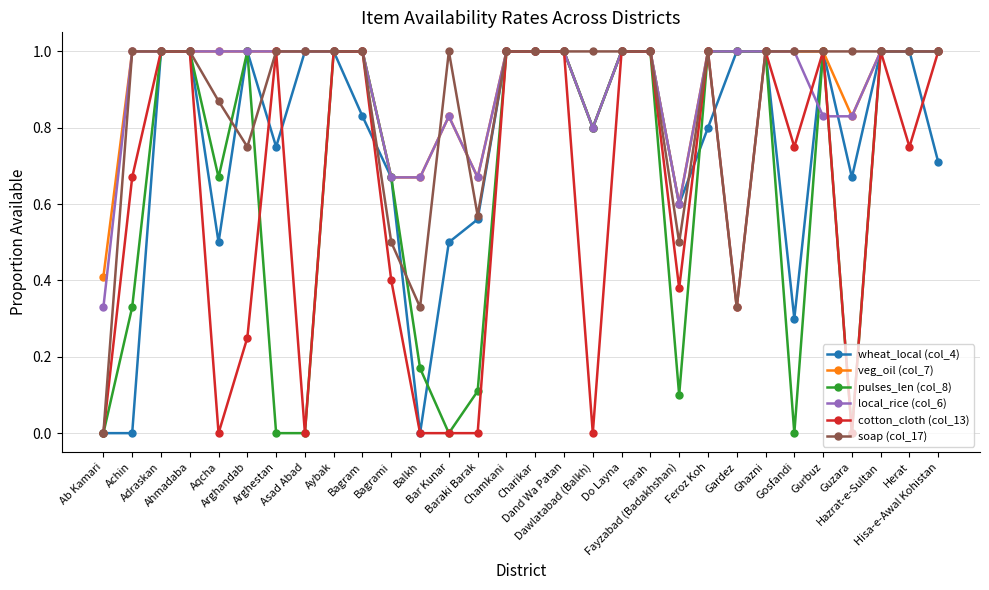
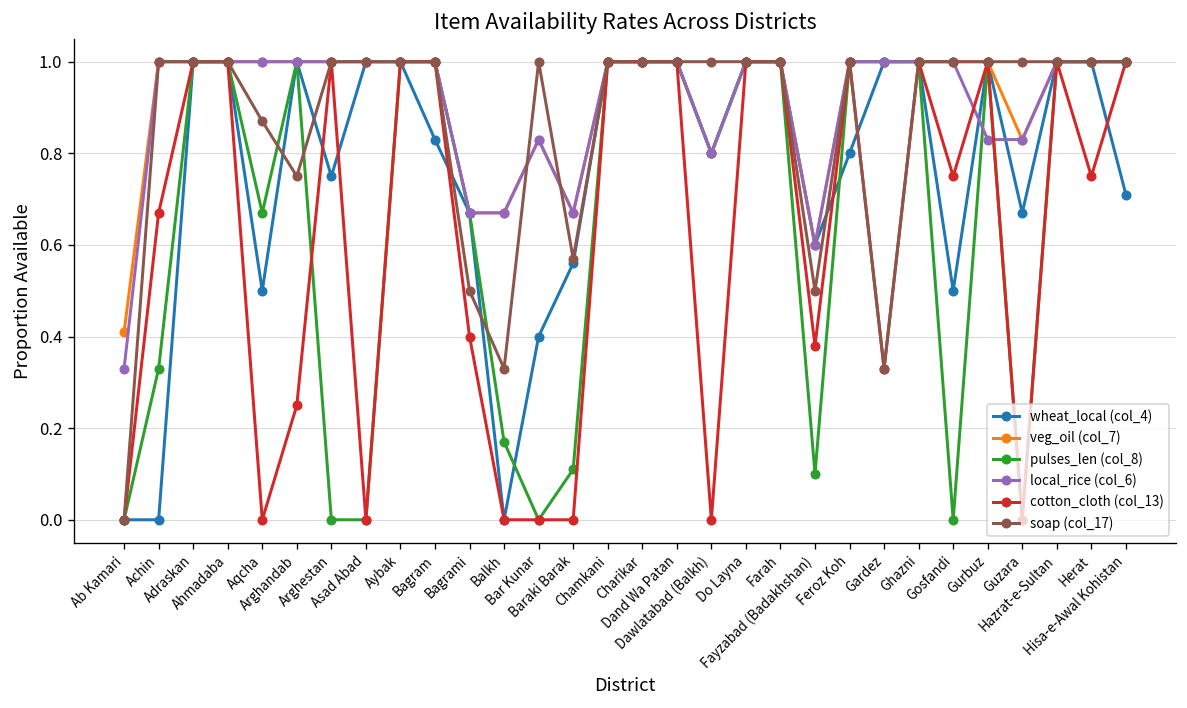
wheat_local (col_4), Bar Kunar: 0.5 -> 0.4
wheat_local (col_4), Gosfandi: 0.3 -> 0.5
